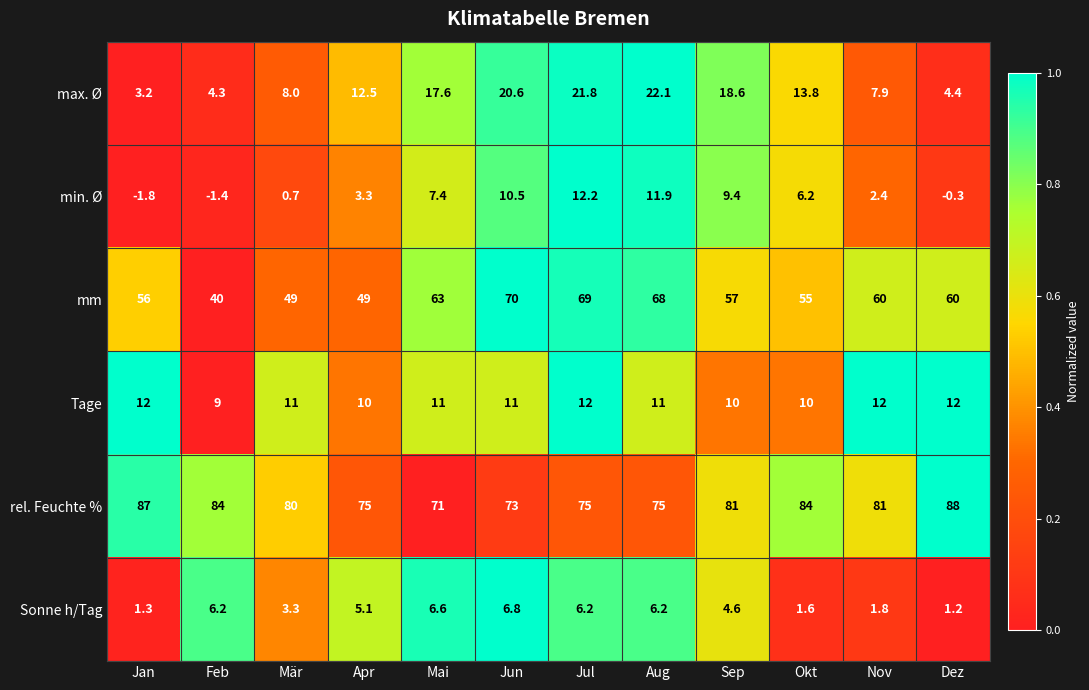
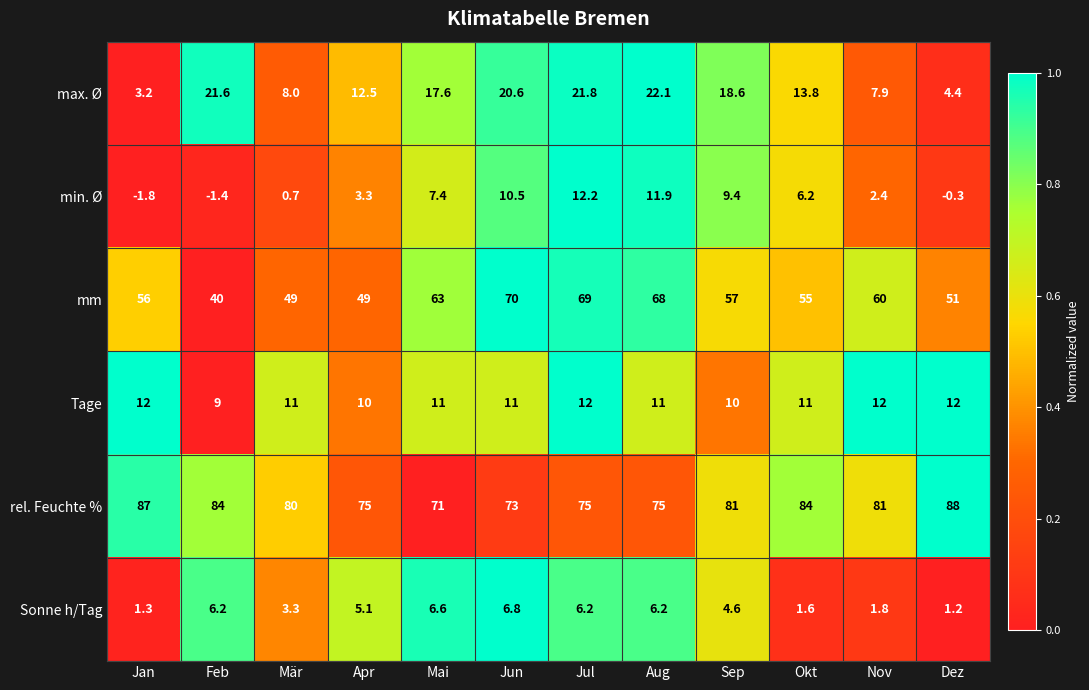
max. Ø, Feb: 4.3 -> 21.6
mm, Dez: 60 -> 51
Tage, Okt: 10 -> 11
